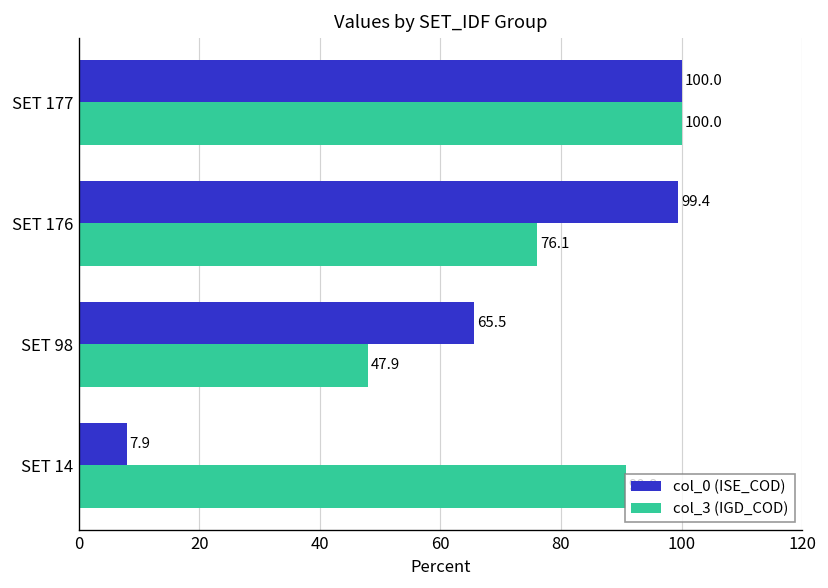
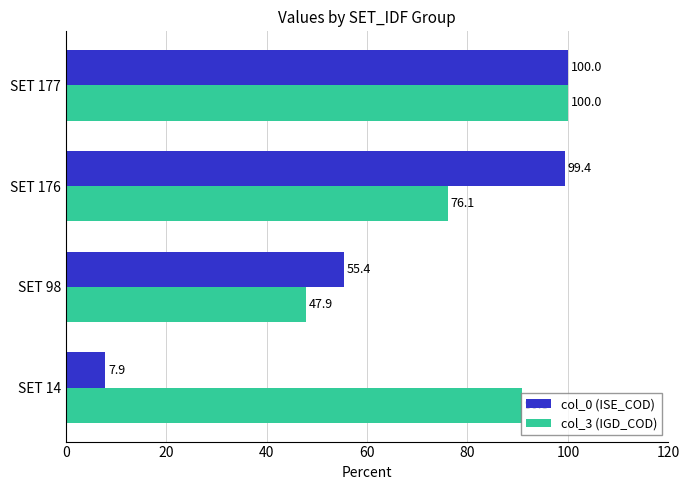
col_0 (ISE_COD), SET 98: 65.5 -> 55.4
